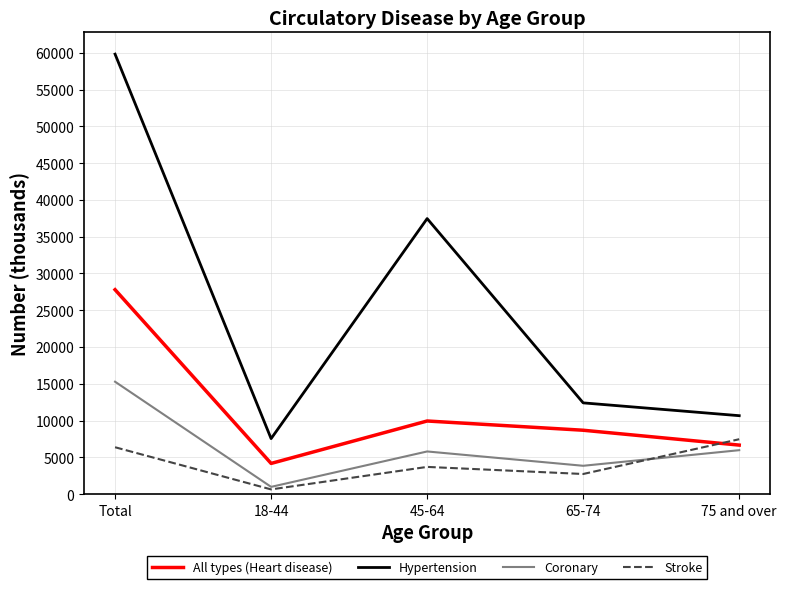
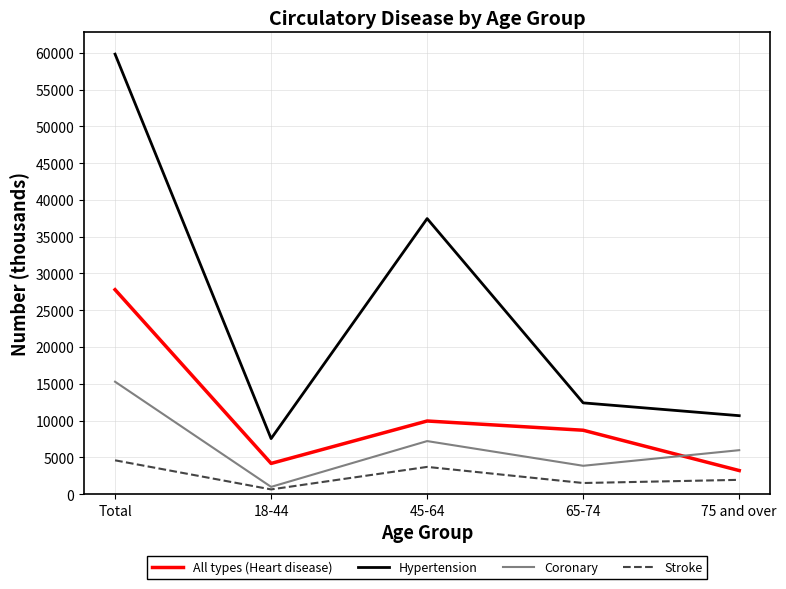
Stroke, Total: 6000 -> 5000
Coronary, 45-64: 6000 -> 7000
Stroke, 65-74: 3000 -> 2000
All types (Heart disease), 75 and over: 7000 -> 3000
Stroke, 75 and over: 7000 -> 2000
